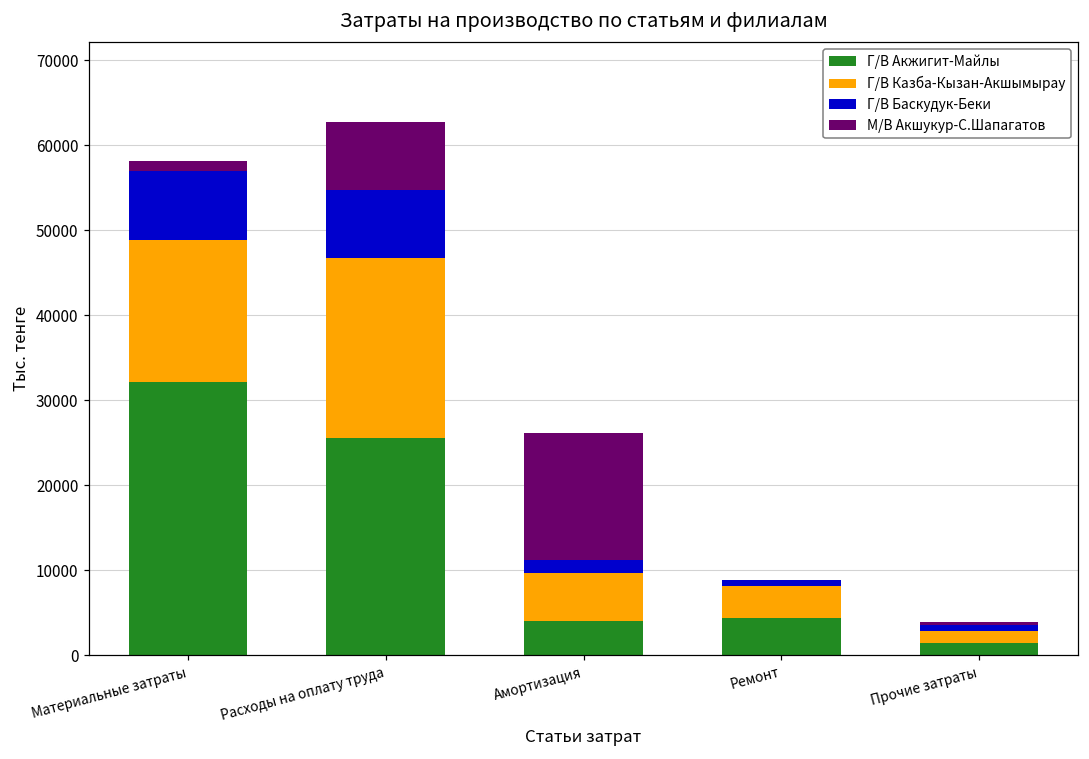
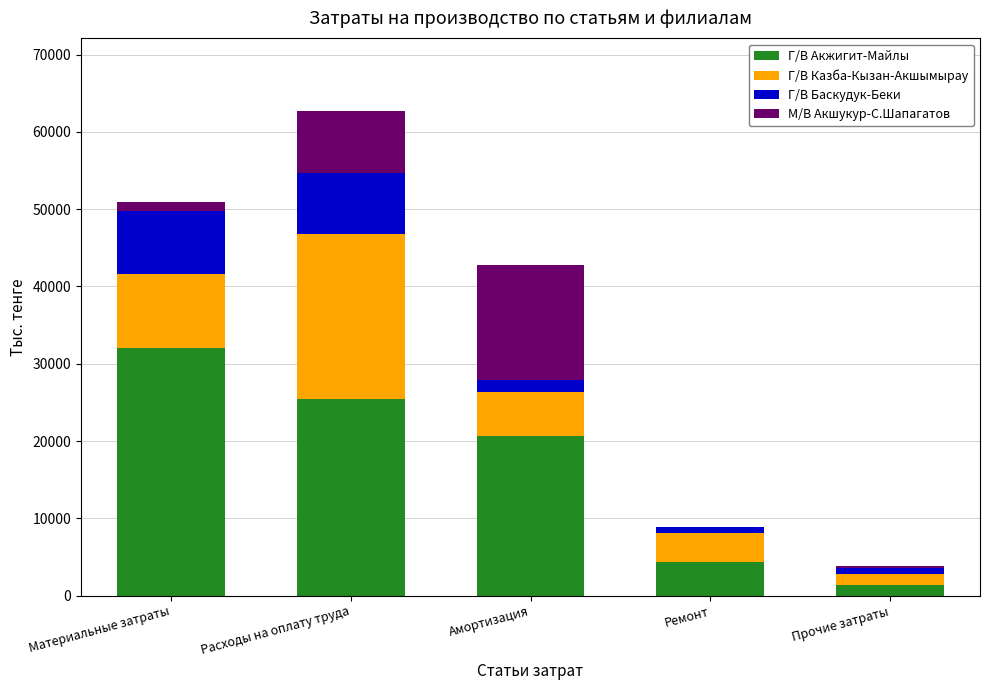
Г/В Казба-Кызан-Акшымырау, Материальные затраты: 17000 -> 10000
Г/В Акжигит-Майлы, Амортизация: 4000 -> 21000
